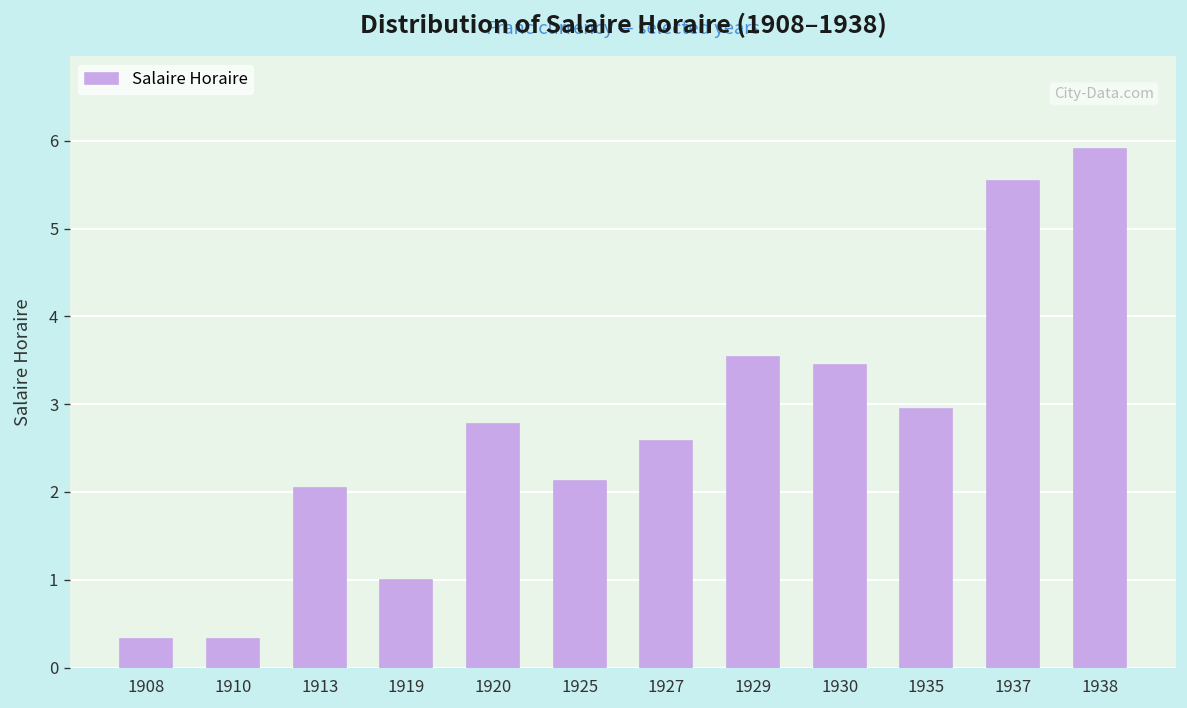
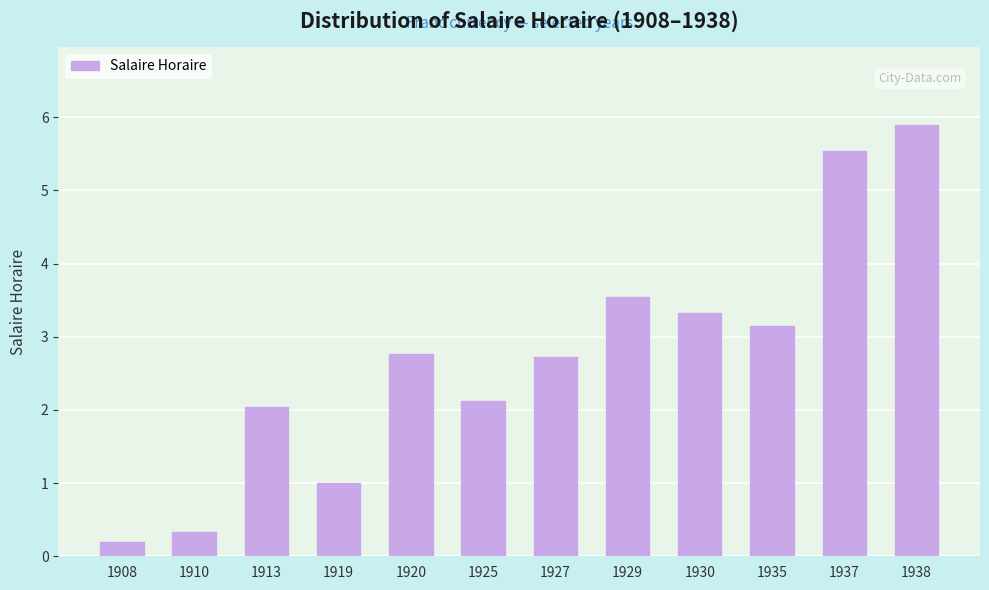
1908: 0.3 -> 0.2
1927: 2.6 -> 2.7
1930: 3.4 -> 3.3
1935: 3.0 -> 3.2
